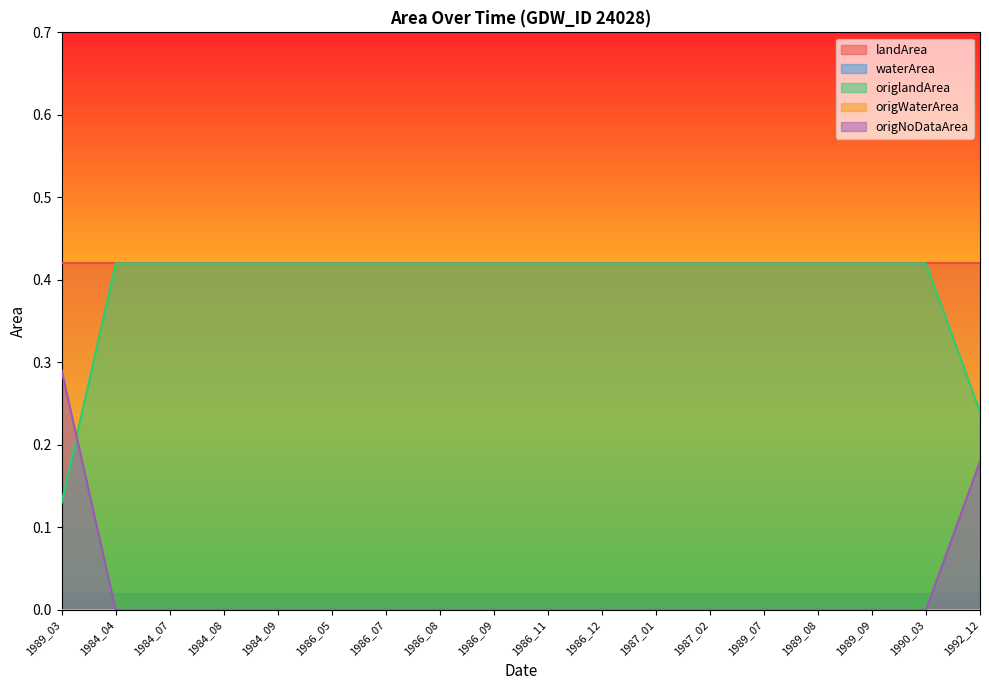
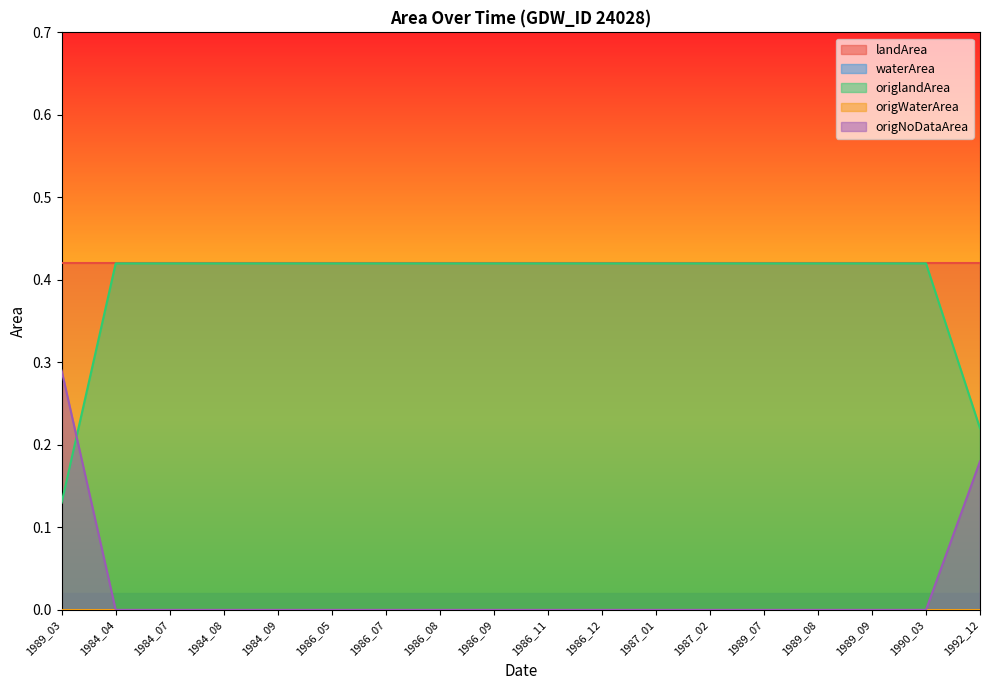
origlandArea, 1992_12: 0.24 -> 0.22
